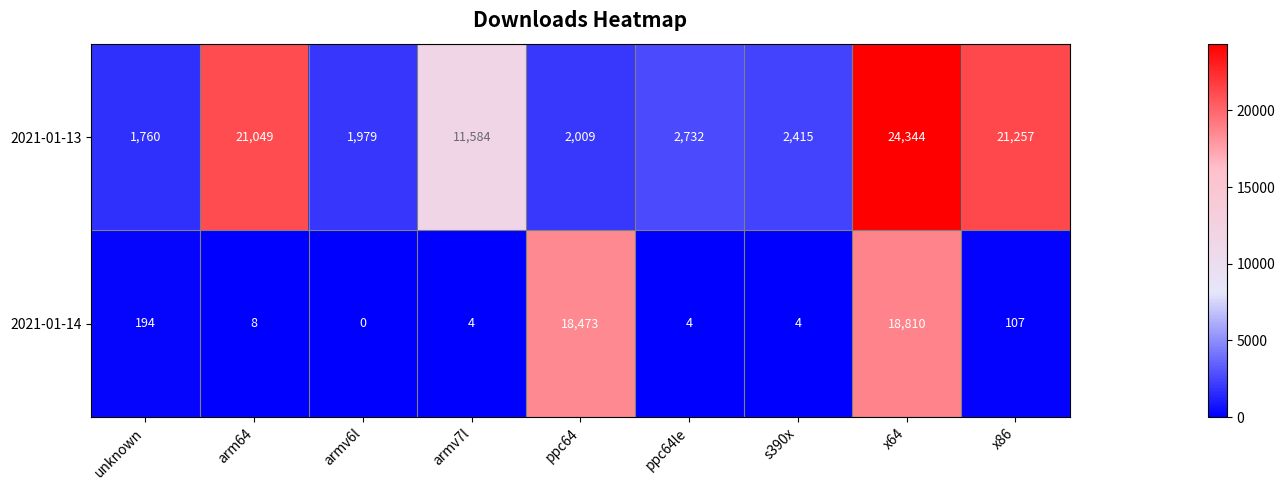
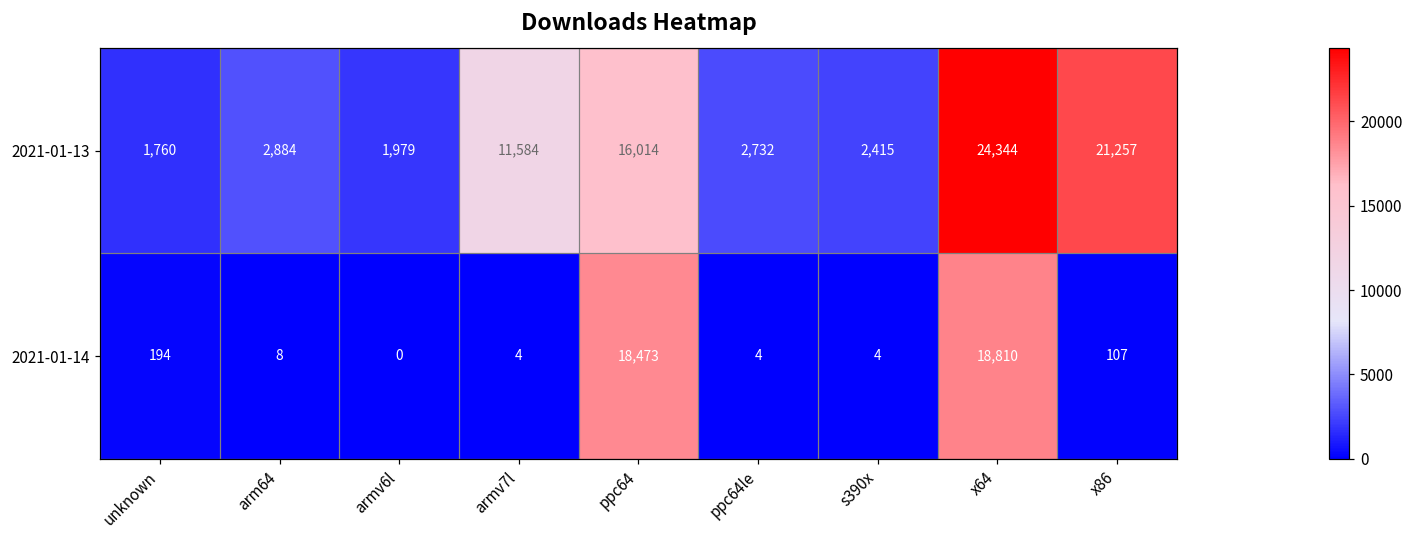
2021-01-13, arm64: 21,049 -> 2,884
2021-01-13, ppc64: 2,009 -> 16,014
